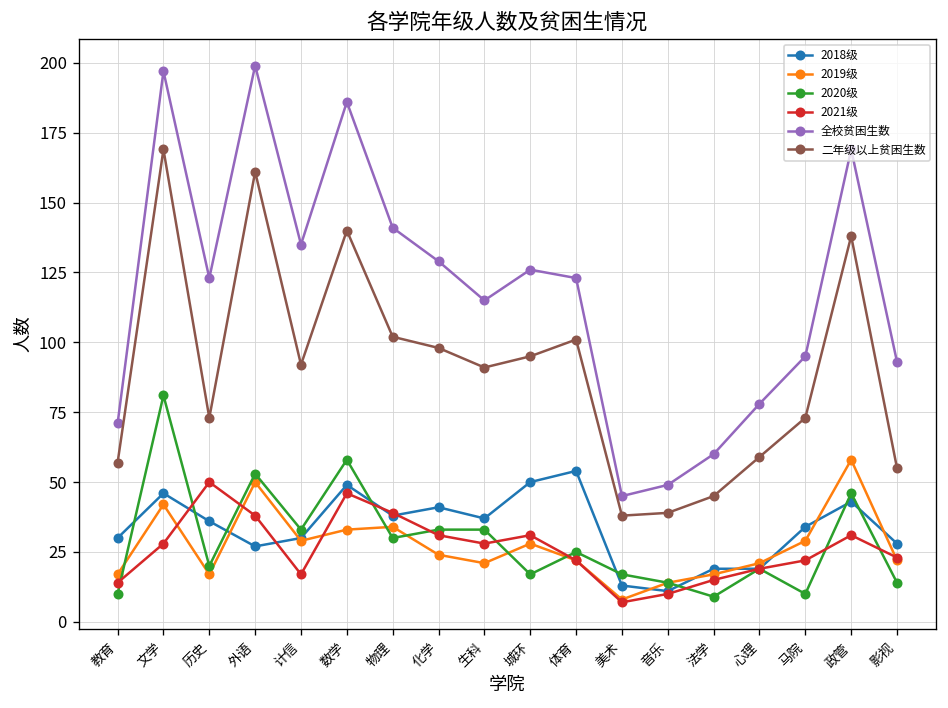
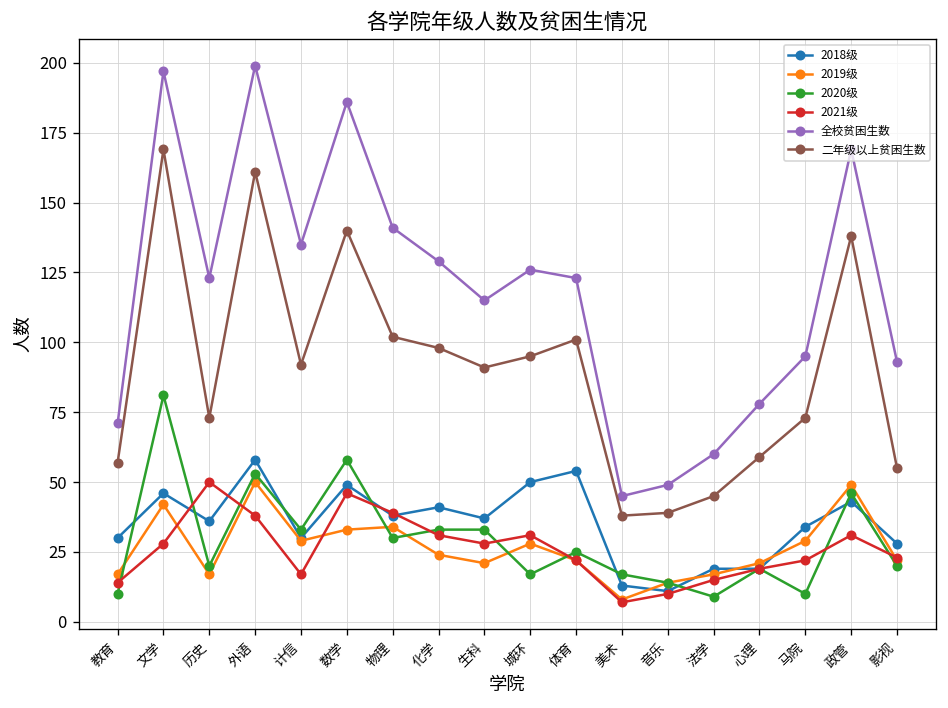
2018级, 外语: 27 -> 58
2019级, 政管: 58 -> 49
2020级, 影视: 14 -> 20
